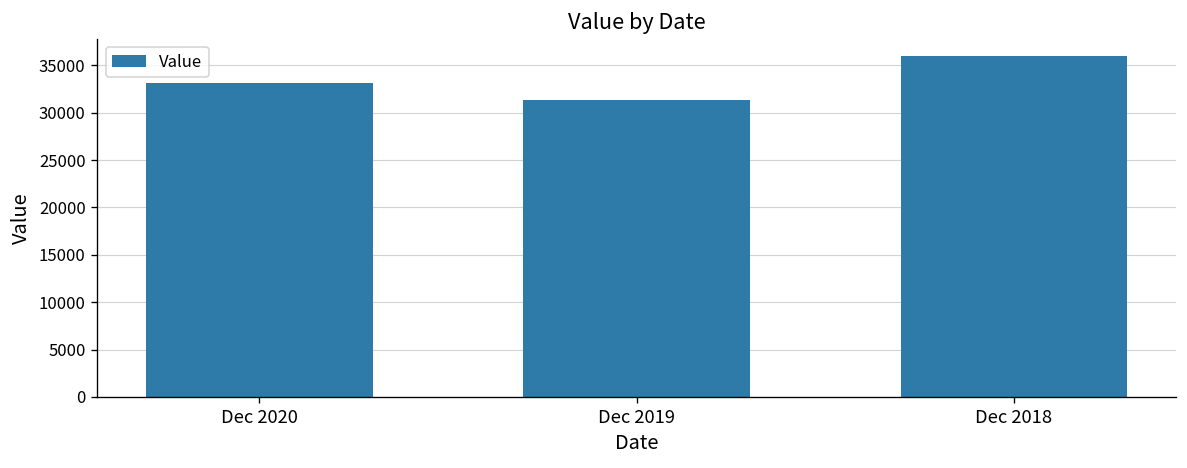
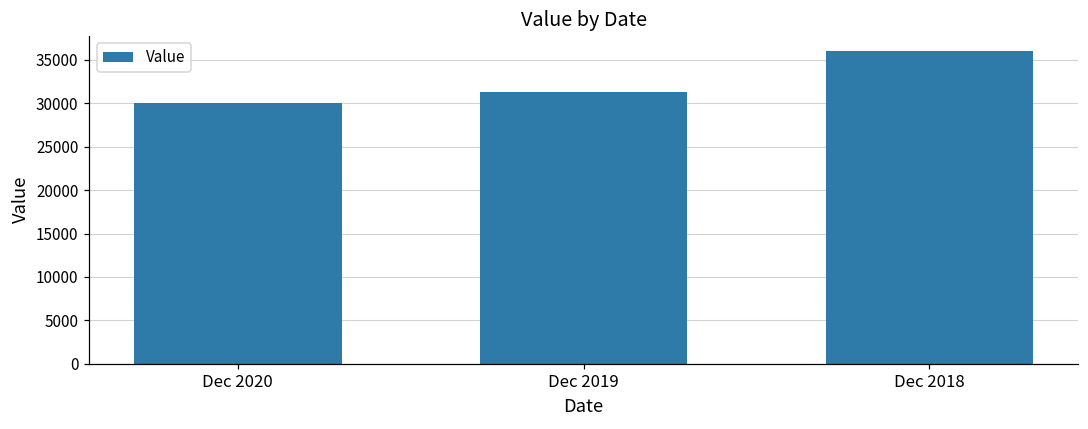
Dec 2020: 33000 -> 30000
